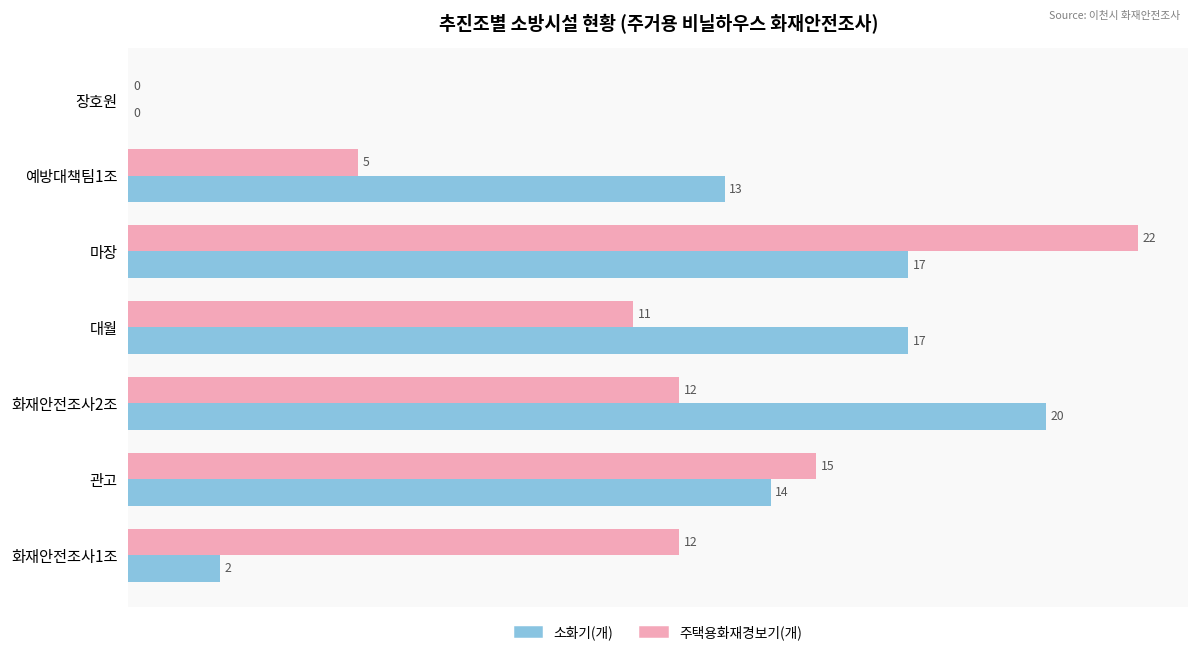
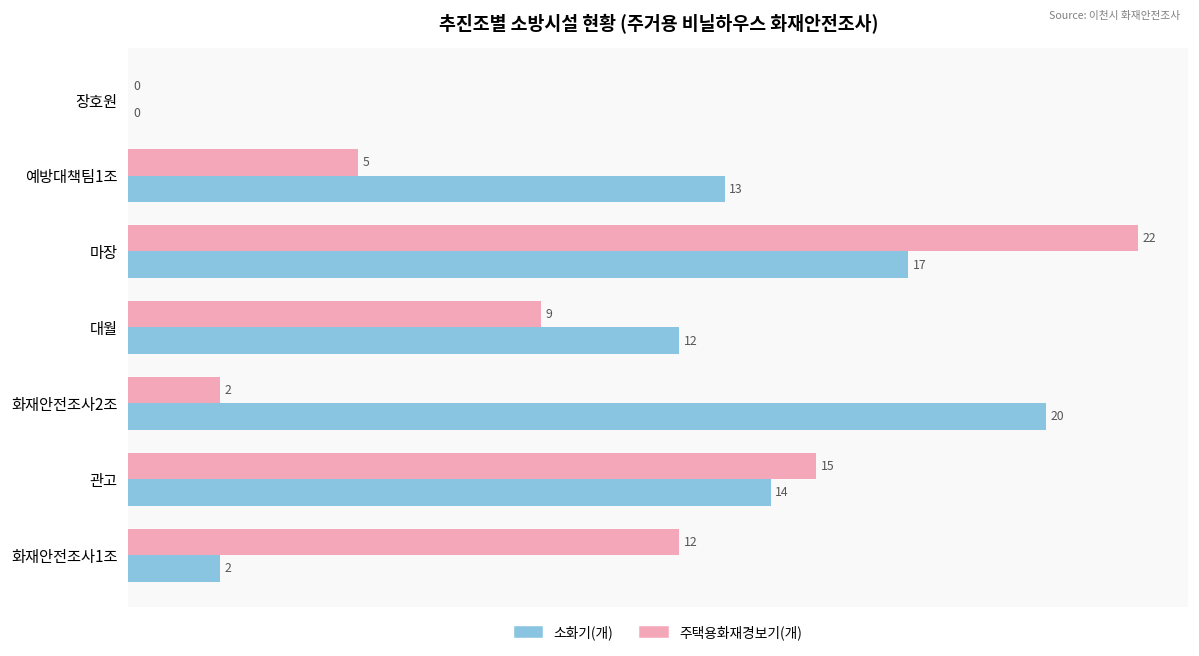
주택용화재경보기(개), 대월: 11 -> 9
소화기(개), 대월: 17 -> 12
주택용화재경보기(개), 화재안전조사2조: 12 -> 2
